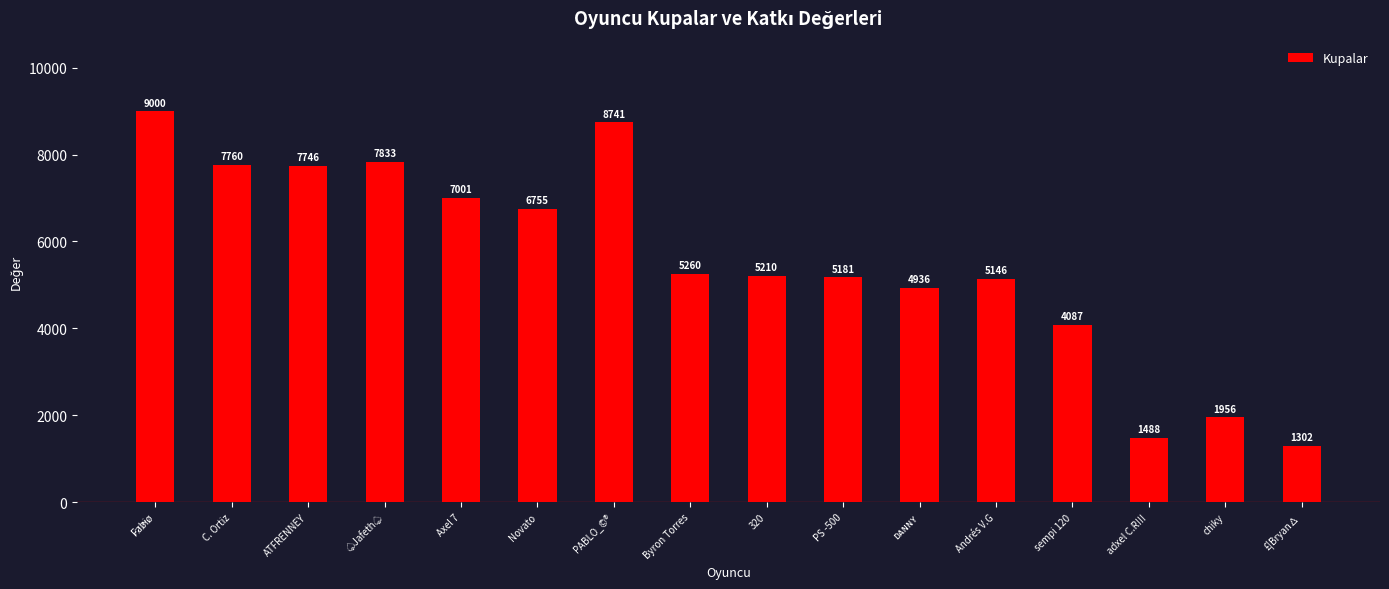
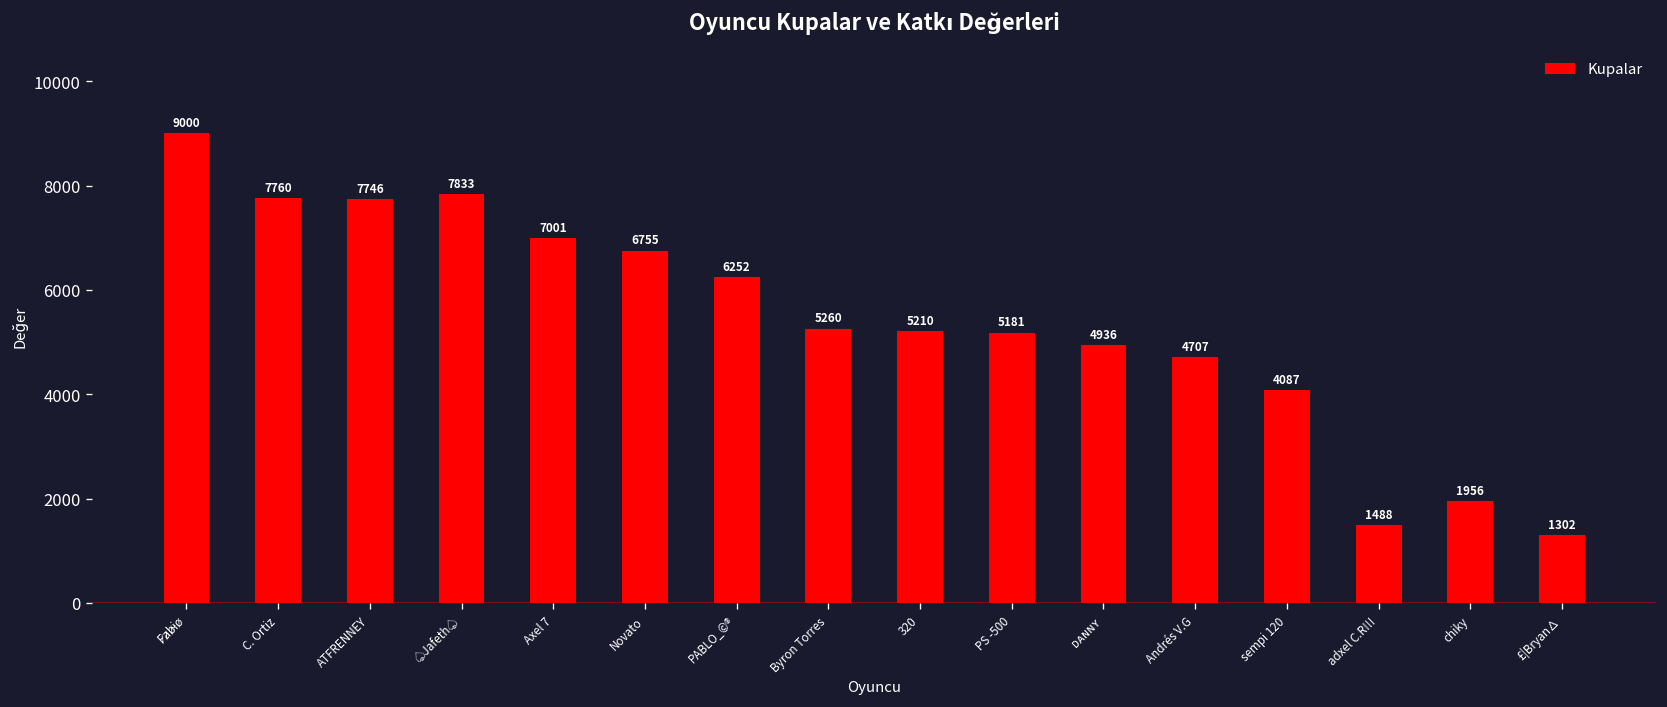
PABLO_©®: 8741 -> 6252
Andrés V.G: 5146 -> 4707
